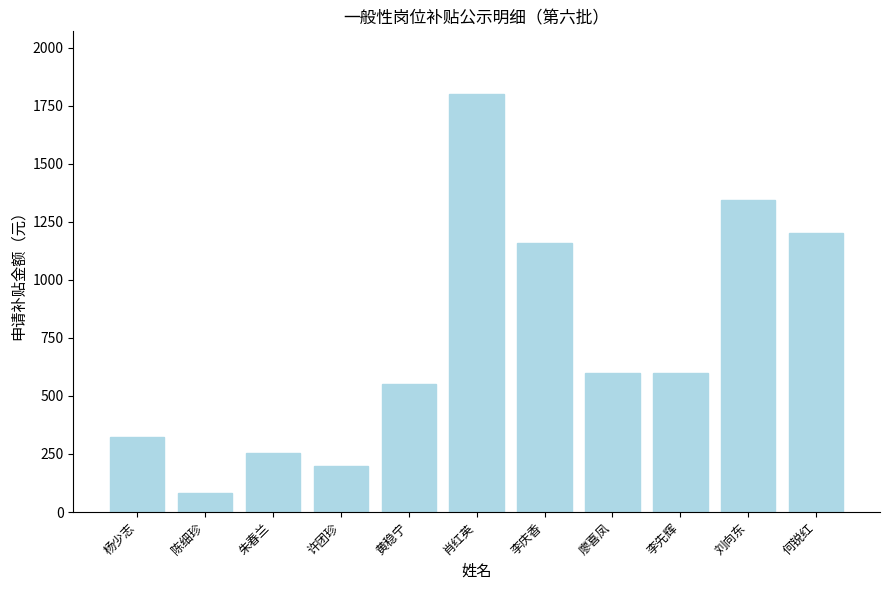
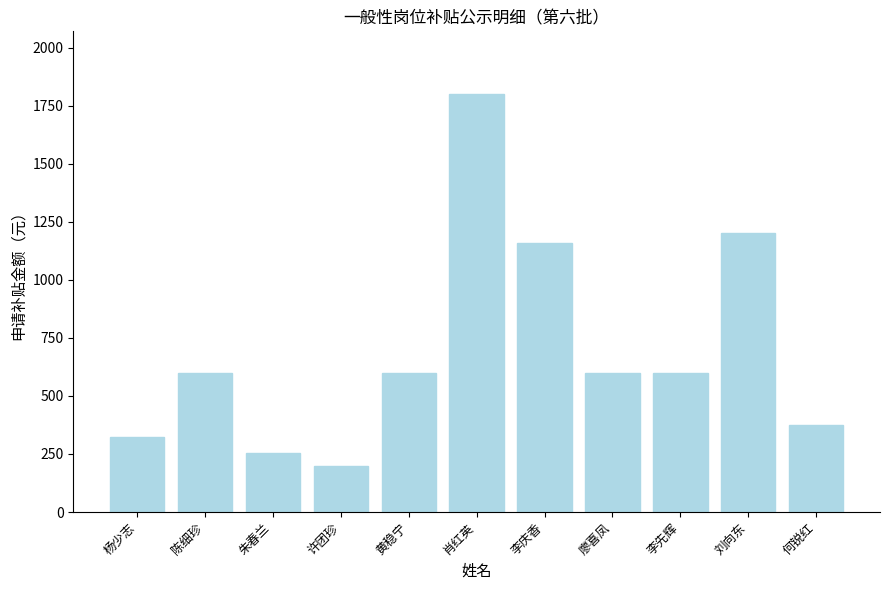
陈细珍: 80 -> 600
黄稳宁: 550 -> 600
刘向东: 1340 -> 1200
何锐红: 1200 -> 370
